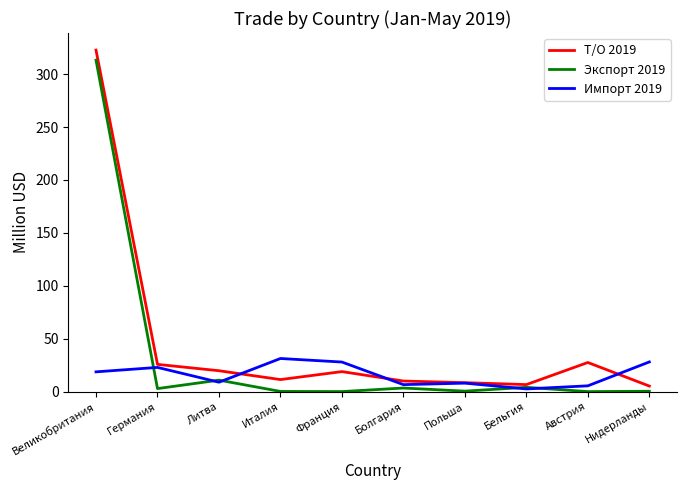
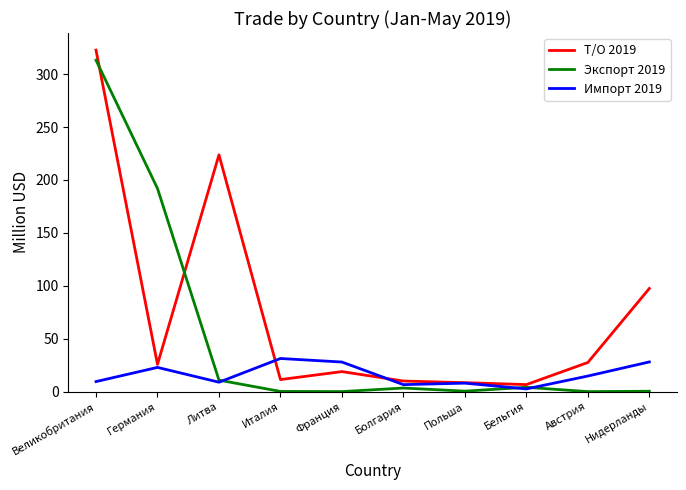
Импорт 2019, Великобритания: 19 -> 9
Экспорт 2019, Германия: 3 -> 192
Т/О 2019, Литва: 20 -> 224
Импорт 2019, Австрия: 5 -> 15
Т/О 2019, Нидерланды: 5 -> 97
